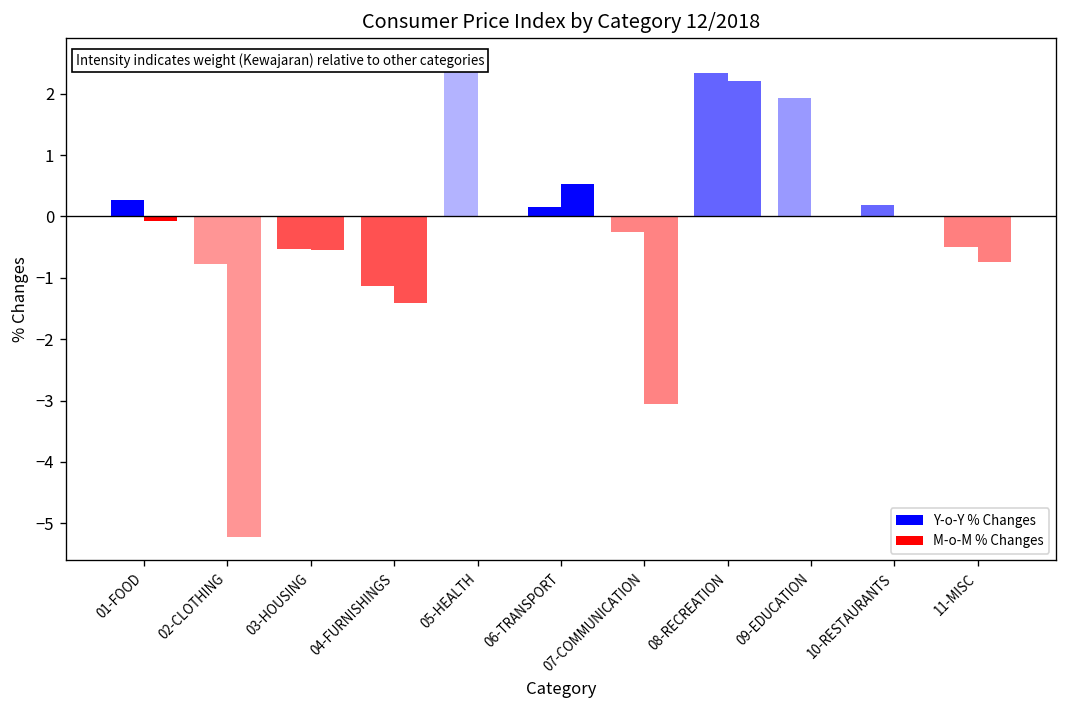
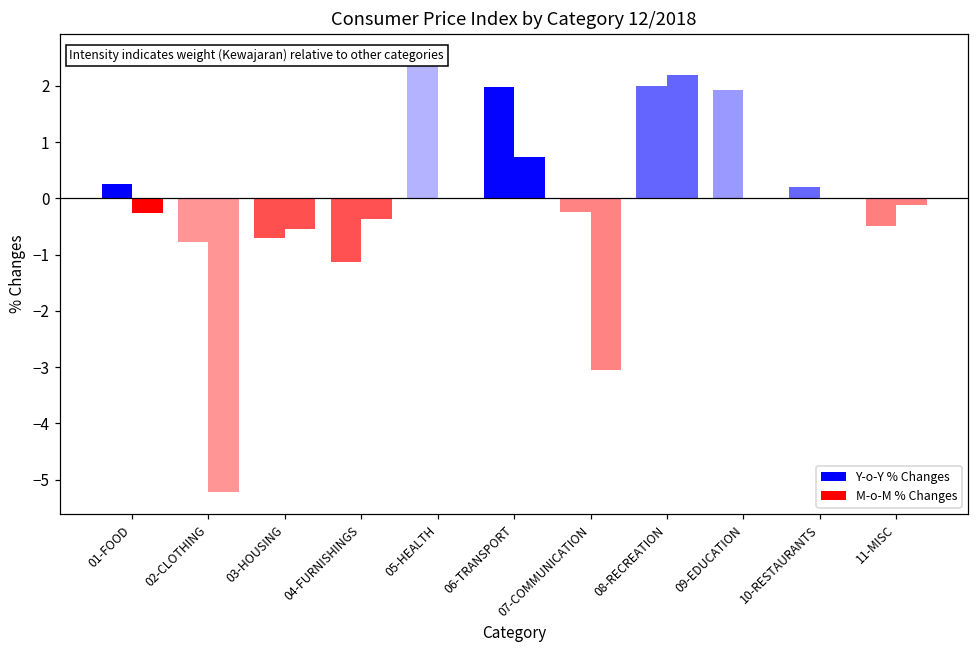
M-o-M % Changes, 01-FOOD: -0.1 -> -0.3
Y-o-Y % Changes, 03-HOUSING: -0.5 -> -0.7
M-o-M % Changes, 04-FURNISHINGS: -1.4 -> -0.4
Y-o-Y % Changes, 06-TRANSPORT: 0.1 -> 2.0
M-o-M % Changes, 06-TRANSPORT: 0.5 -> 0.7
Y-o-Y % Changes, 08-RECREATION: 2.3 -> 2.0
M-o-M % Changes, 11-MISC: -0.7 -> -0.1
